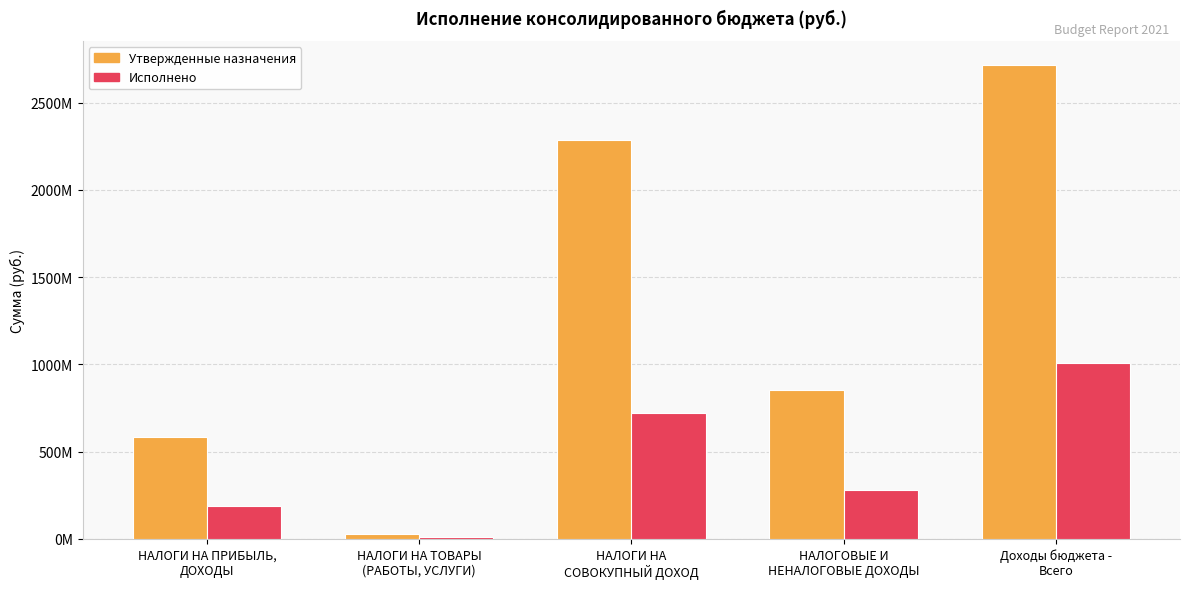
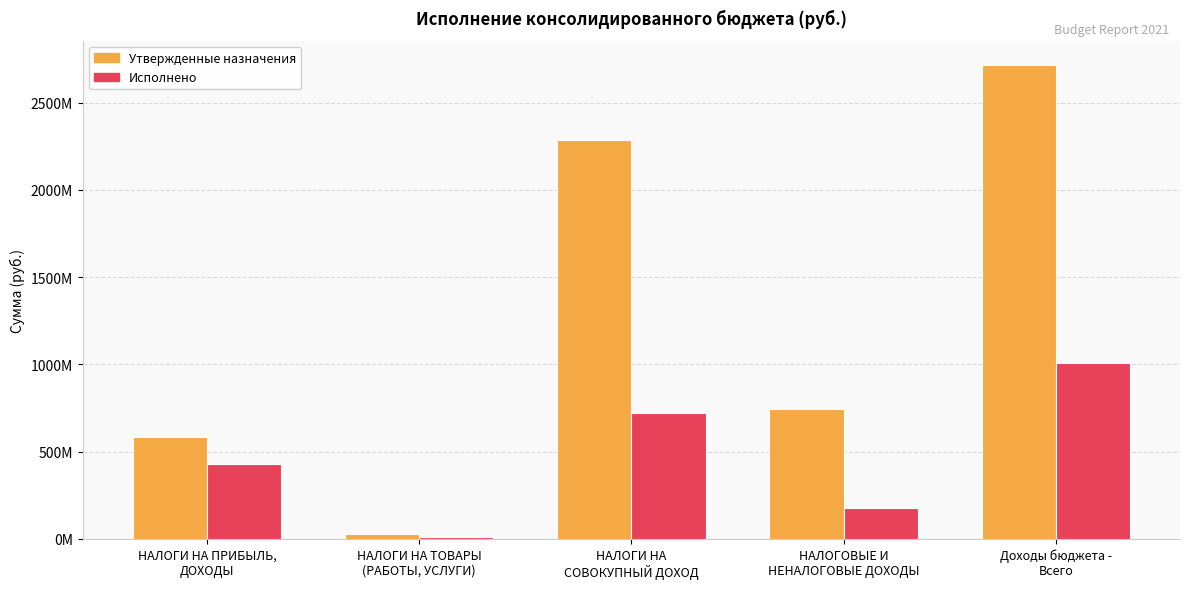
Исполнено, НАЛОГИ НА ПРИБЫЛЬ, ДОХОДЫ: 190000000 -> 430000000
Утвержденные назначения, НАЛОГОВЫЕ И НЕНАЛОГОВЫЕ ДОХОДЫ: 850000000 -> 740000000
Исполнено, НАЛОГОВЫЕ И НЕНАЛОГОВЫЕ ДОХОДЫ: 280000000 -> 180000000
